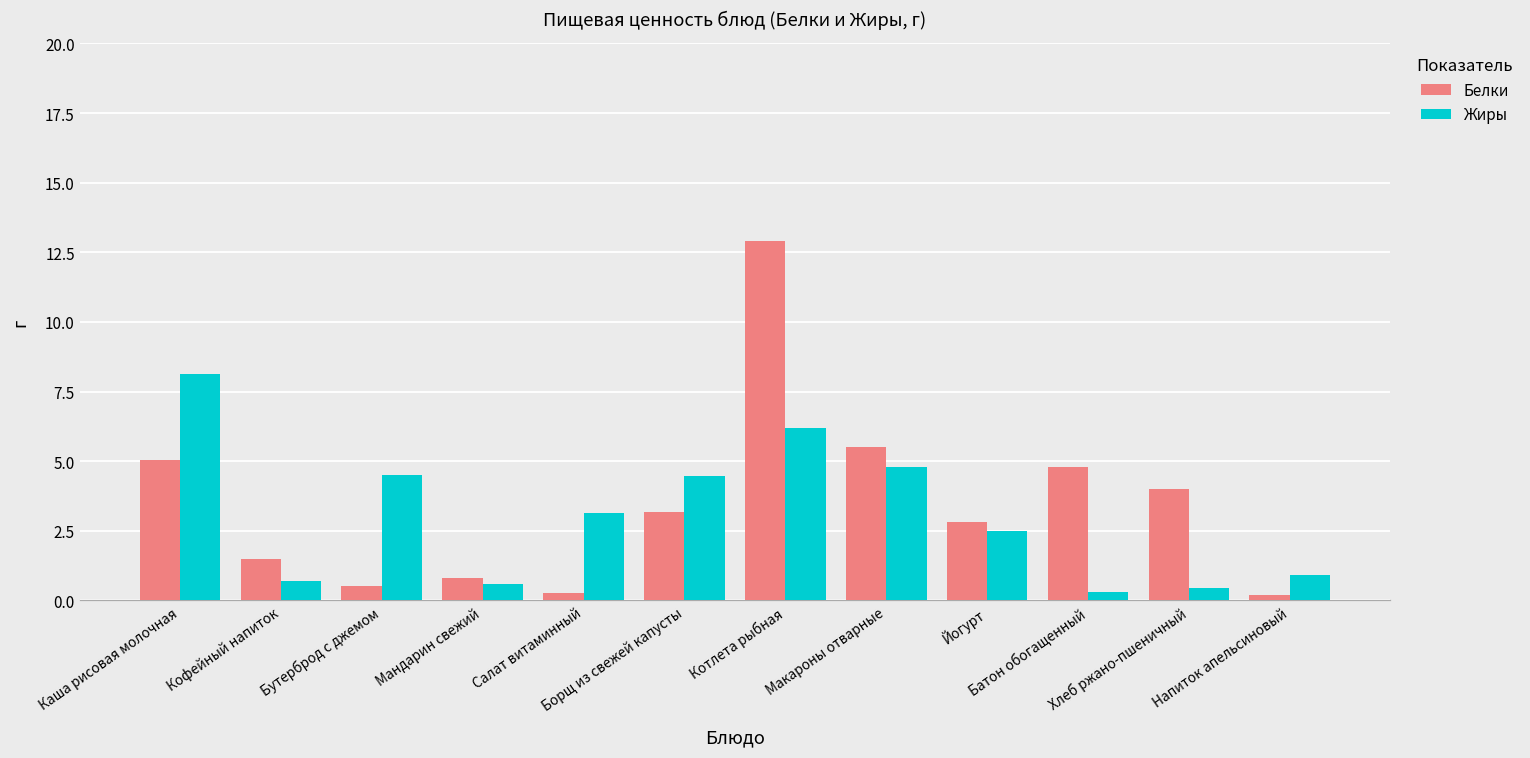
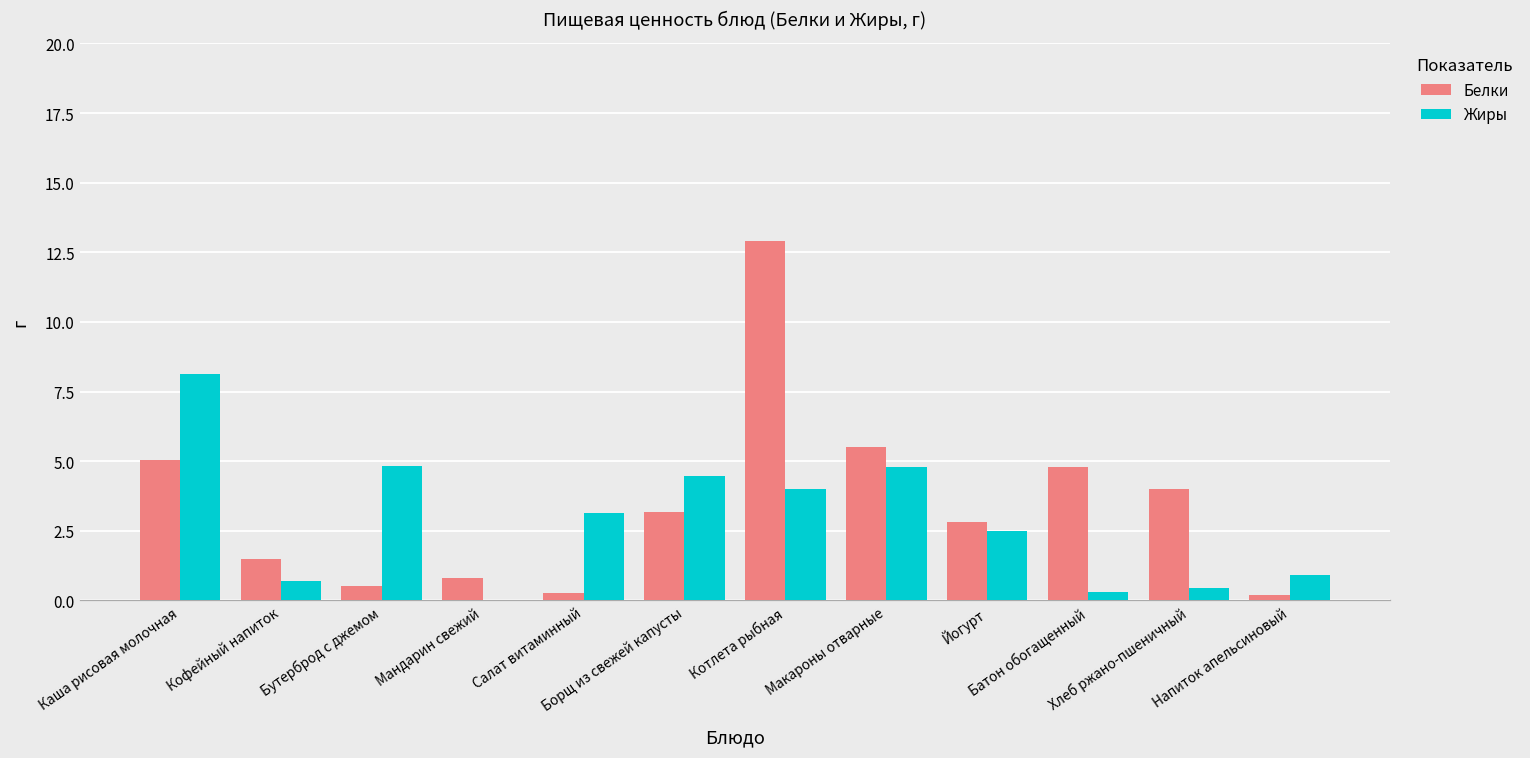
Жиры, Бутерброд с джемом: 4.5 -> 4.8
Жиры, Мандарин свежий: 0.6 -> 0.0
Жиры, Котлета рыбная: 6.2 -> 4.0
